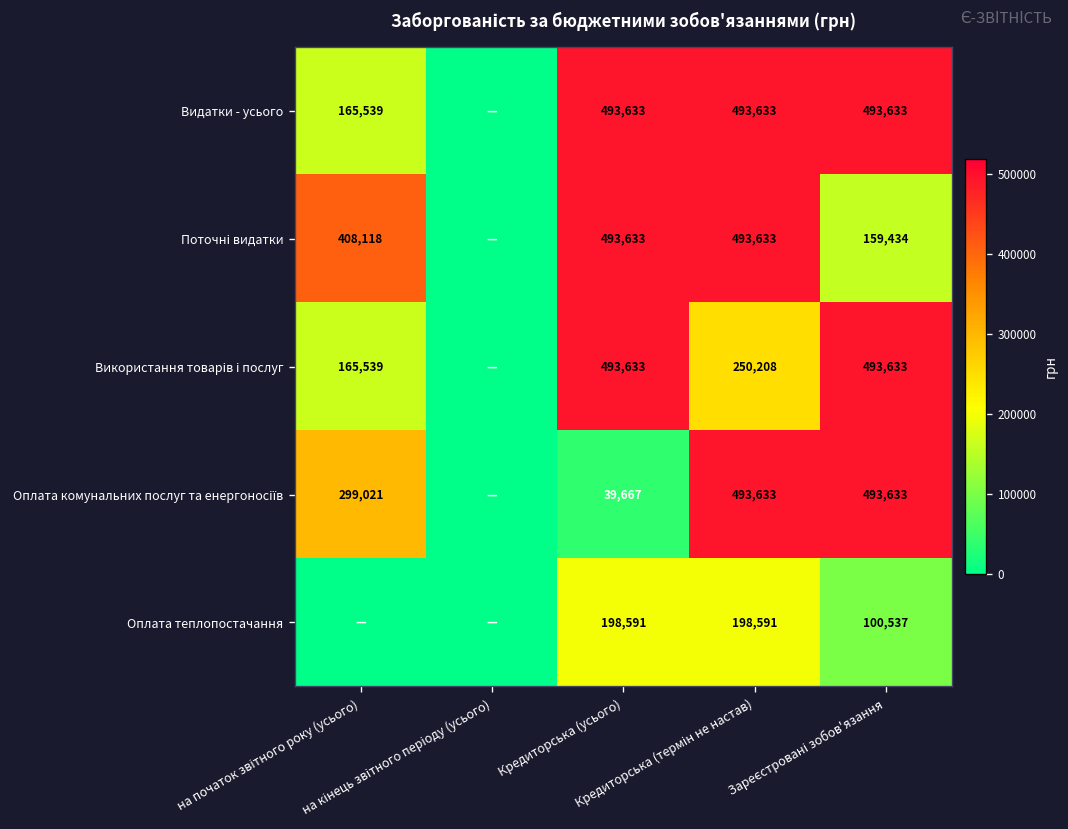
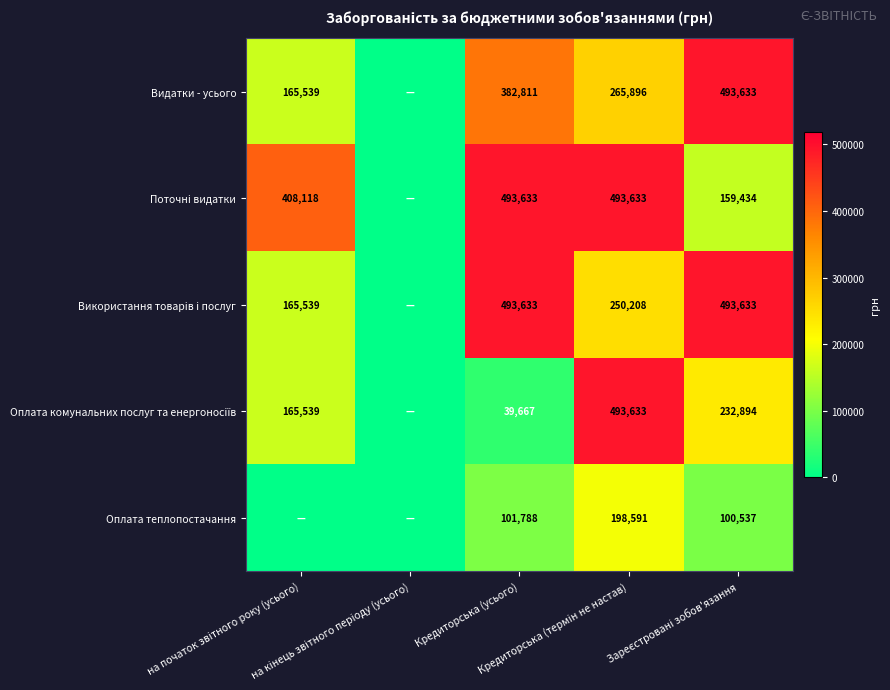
Видатки - усього, Кредиторська (усього): 493,633 -> 382,811
Видатки - усього, Кредиторська (термін не настав): 493,633 -> 265,896
Оплата комунальних послуг та енергоносіїв, на початок звітного року (усього): 299,021 -> 165,539
Оплата комунальних послуг та енергоносіїв, Зареєстровані зобов'язання: 493,633 -> 232,894
Оплата теплопостачання, Кредиторська (усього): 198,591 -> 101,788
